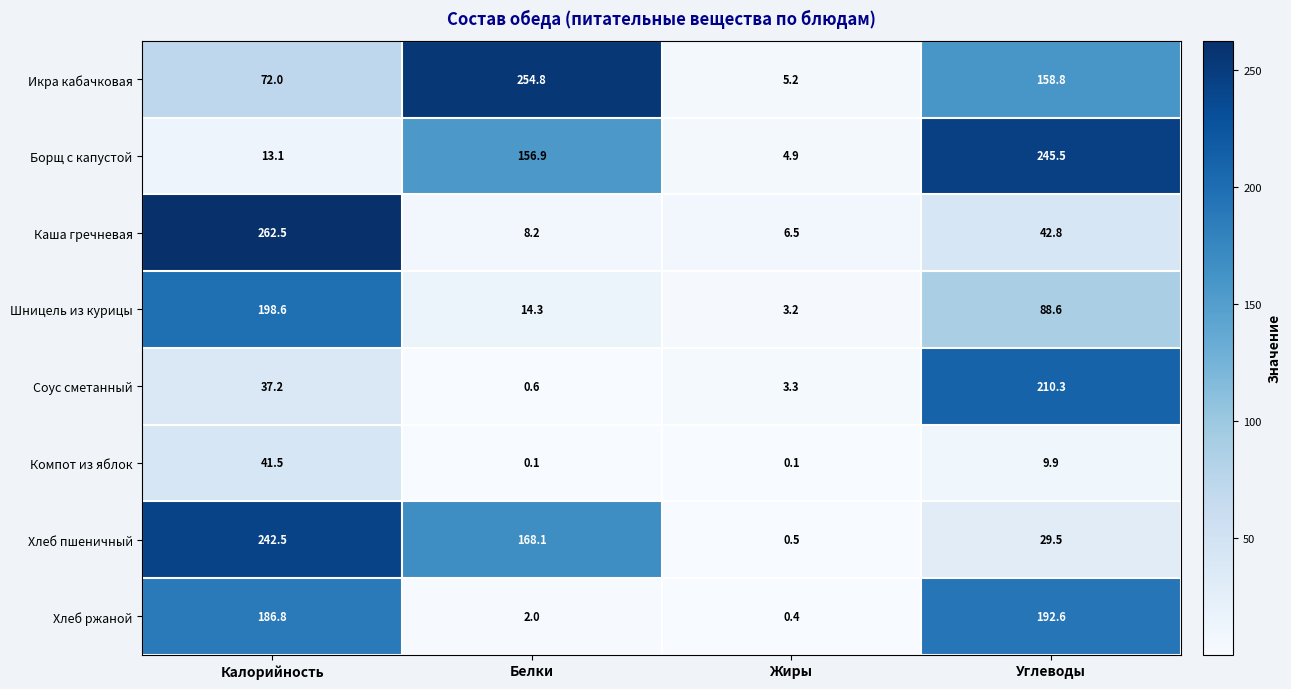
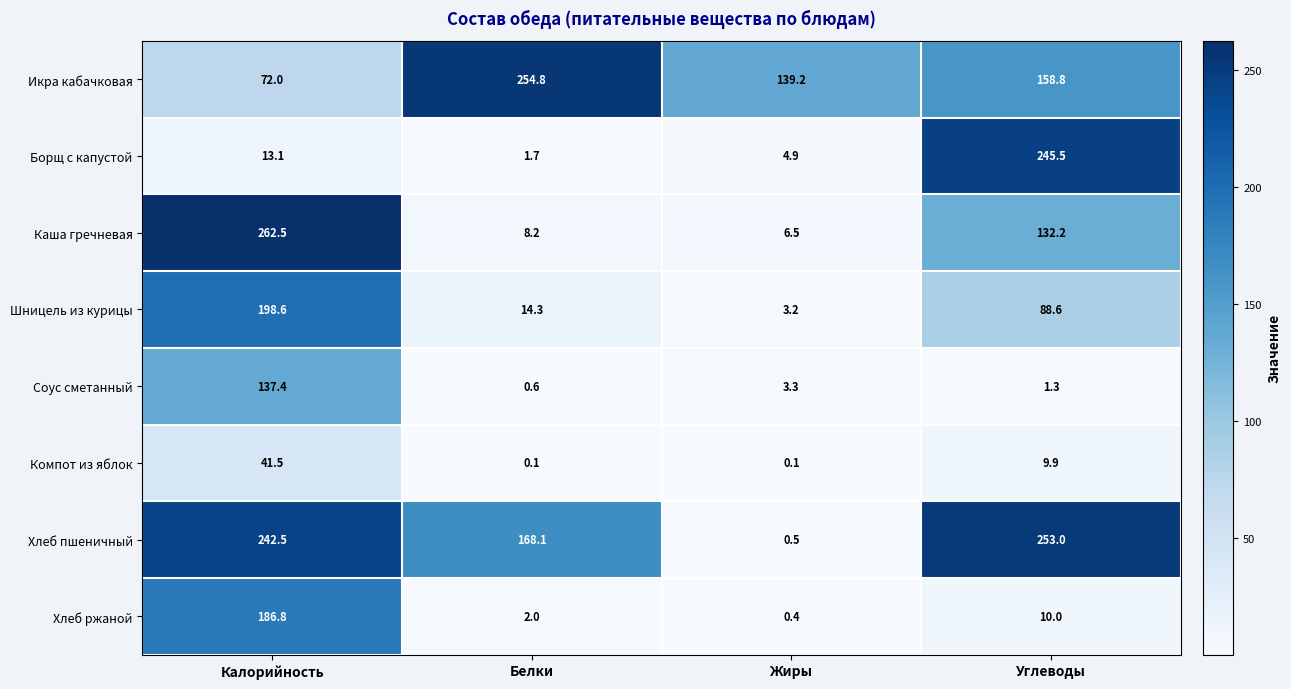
Икра кабачковая, Жиры: 5.2 -> 139.2
Борщ с капустой, Белки: 156.9 -> 1.7
Каша гречневая, Углеводы: 42.8 -> 132.2
Соус сметанный, Калорийность: 37.2 -> 137.4
Соус сметанный, Углеводы: 210.3 -> 1.3
Хлеб пшеничный, Углеводы: 29.5 -> 253.0
Хлеб ржаной, Углеводы: 192.6 -> 10.0
